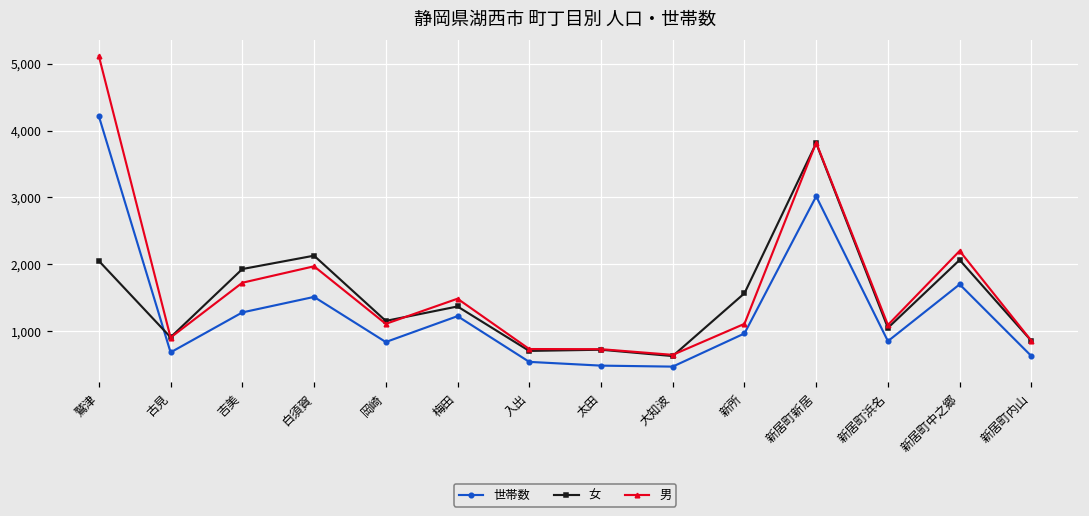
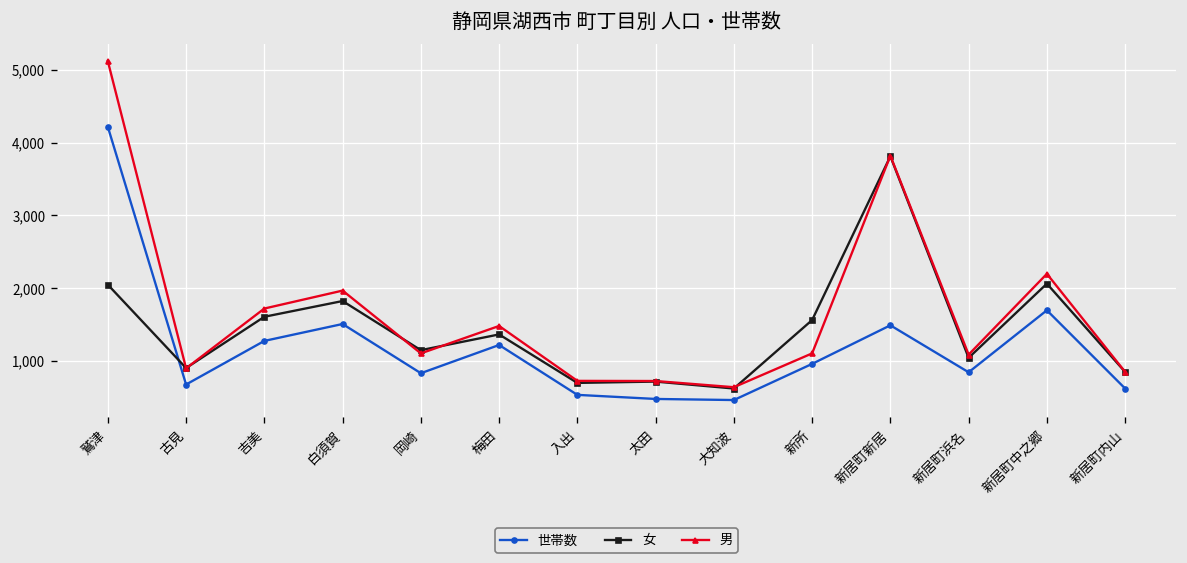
女, 吉美: 1,900 -> 1,600
女, 白須賀: 2,100 -> 1,800
世帯数, 新居町新居: 3,000 -> 1,500
